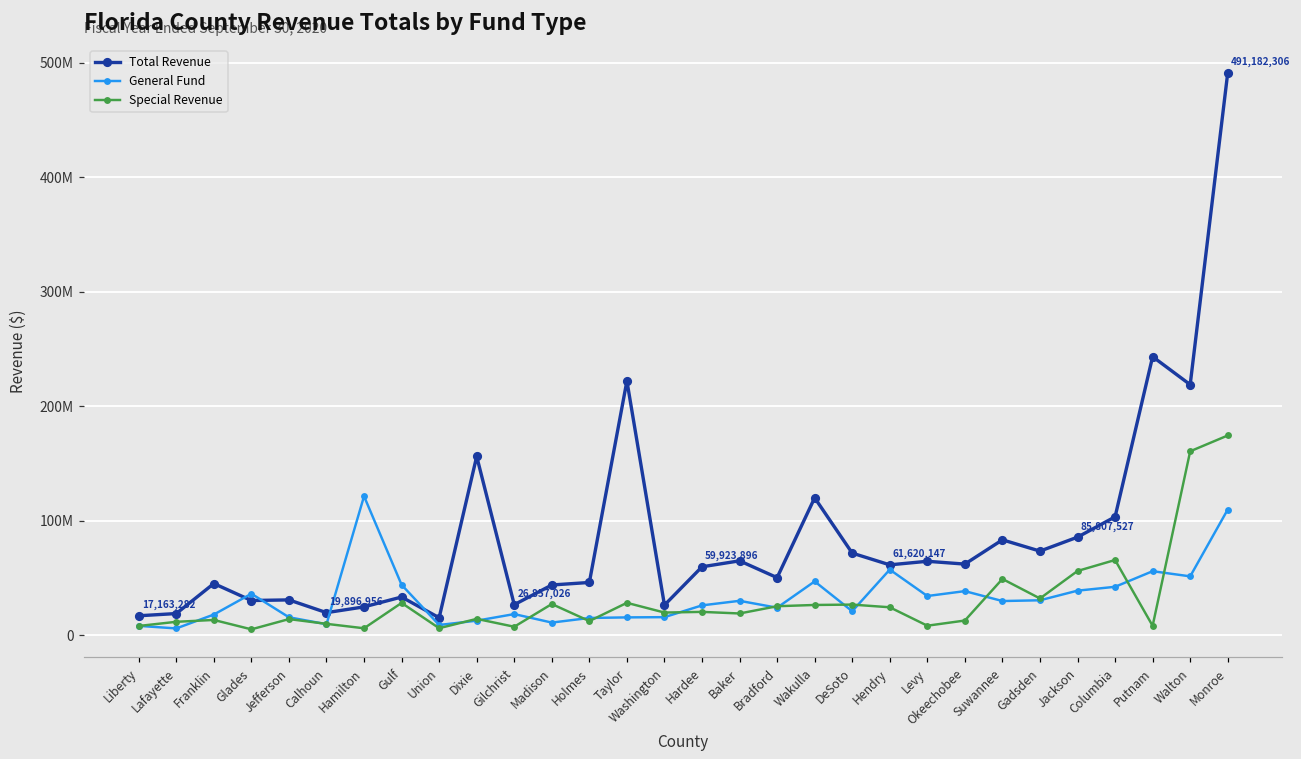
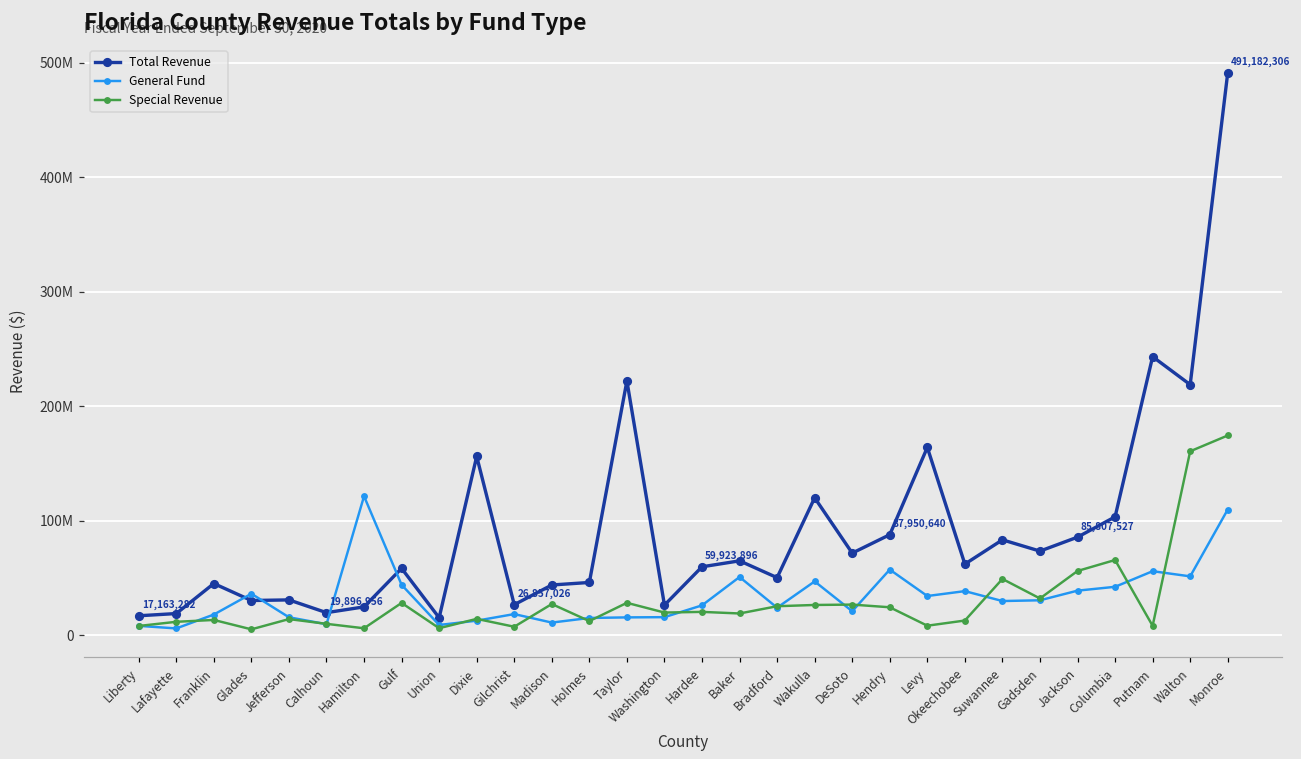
Total Revenue, Gulf: 34000000 -> 59000000
General Fund, Baker: 30000000 -> 51000000
Total Revenue, Hendry: 61,620,147 -> 87,950,640
Total Revenue, Levy: 65000000 -> 164000000
